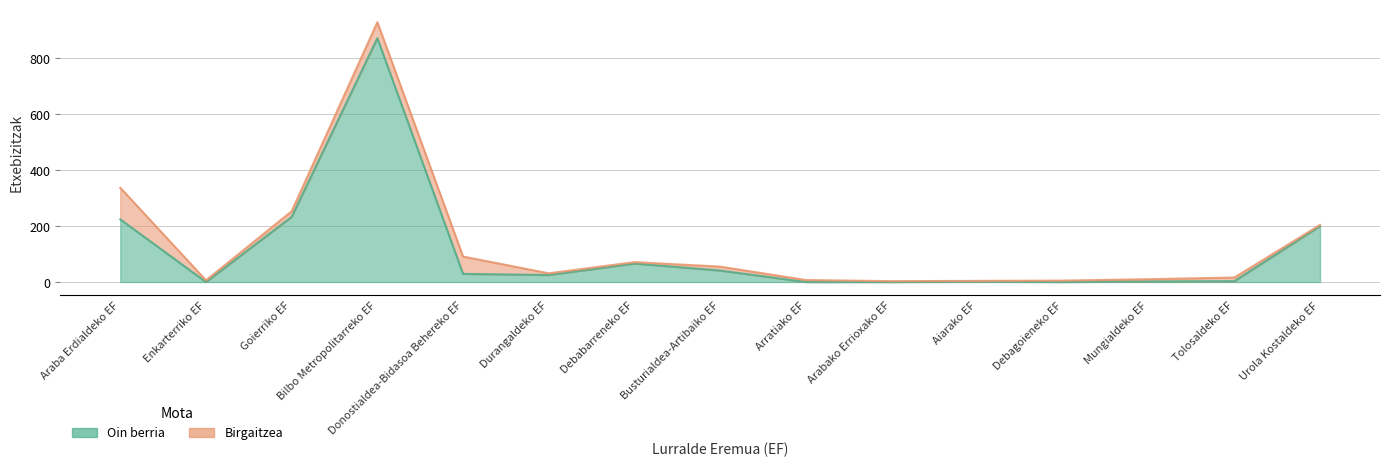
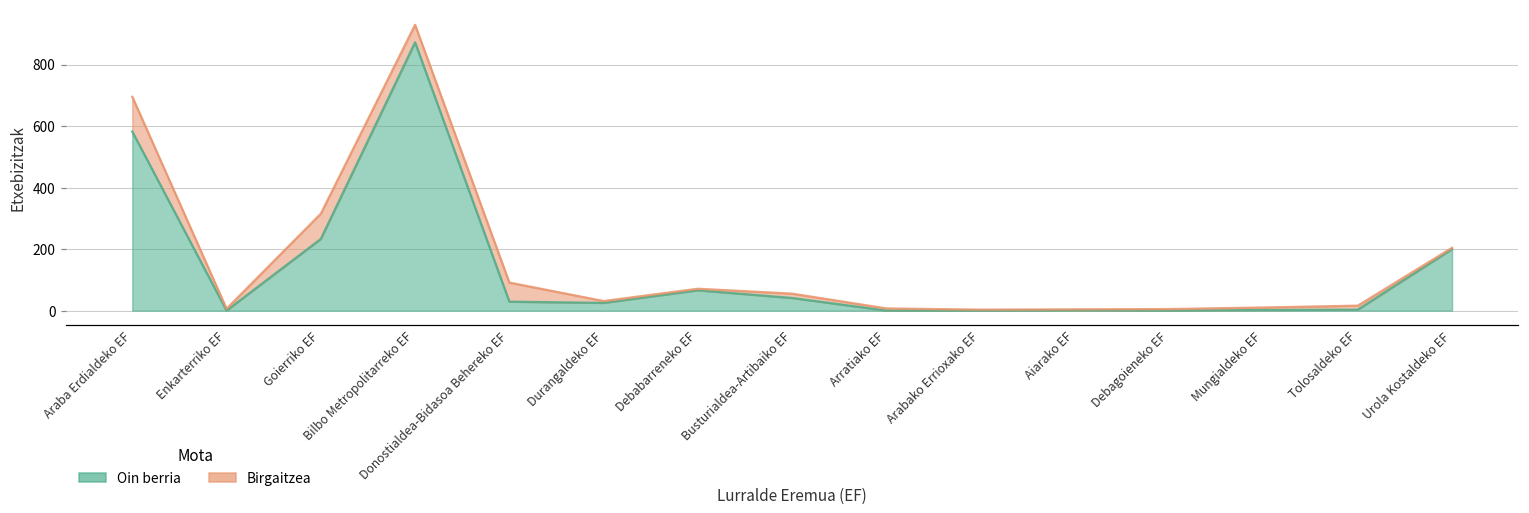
Oin berria, Araba Erdialdeko EF: 220 -> 580
Birgaitzea, Goierriko EF: 20 -> 80
